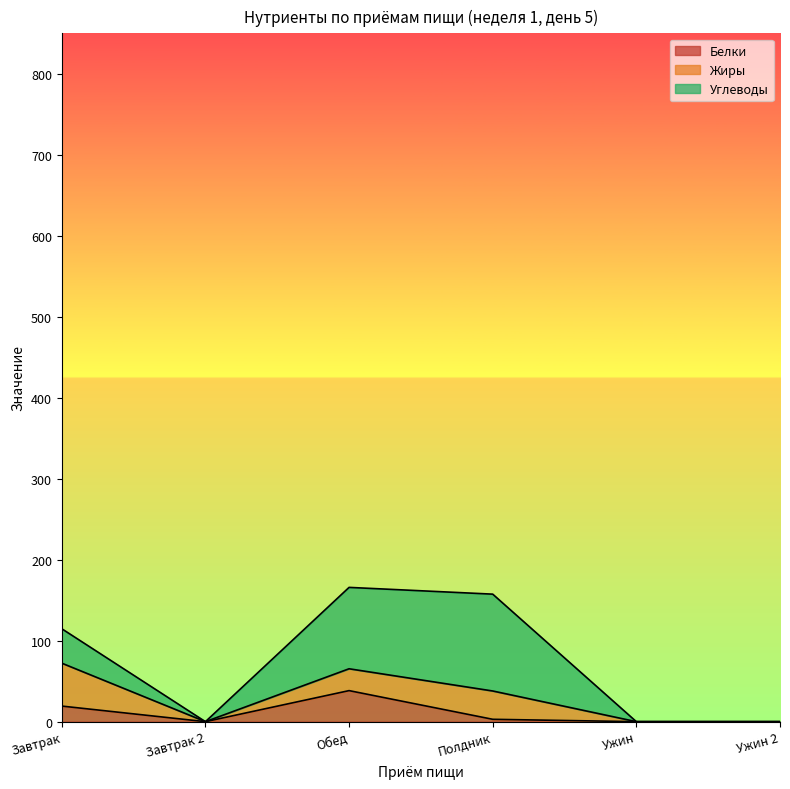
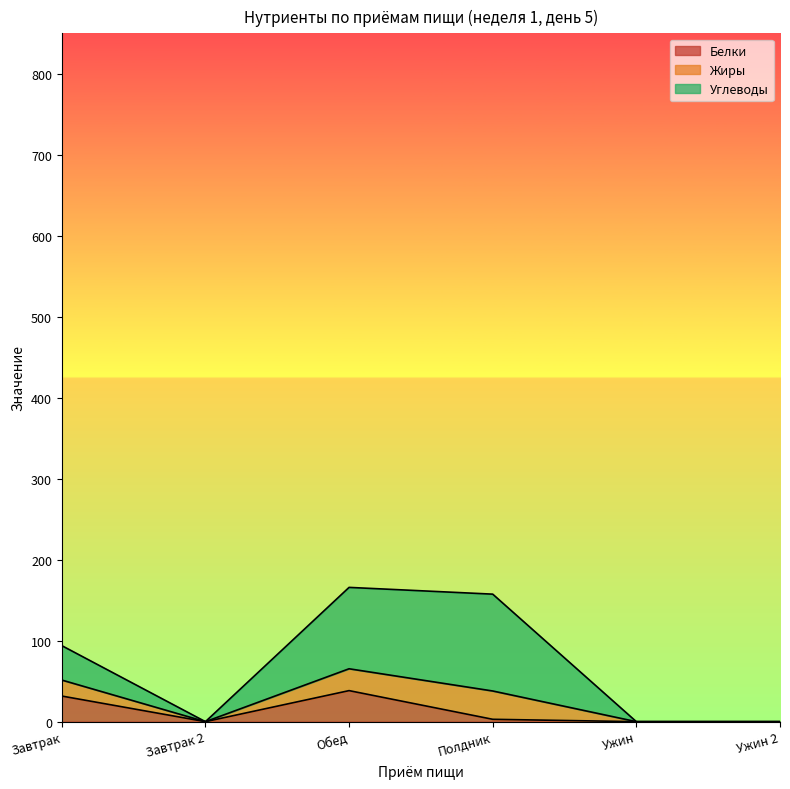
Белки, Завтрак: 20 -> 30
Жиры, Завтрак: 50 -> 20
